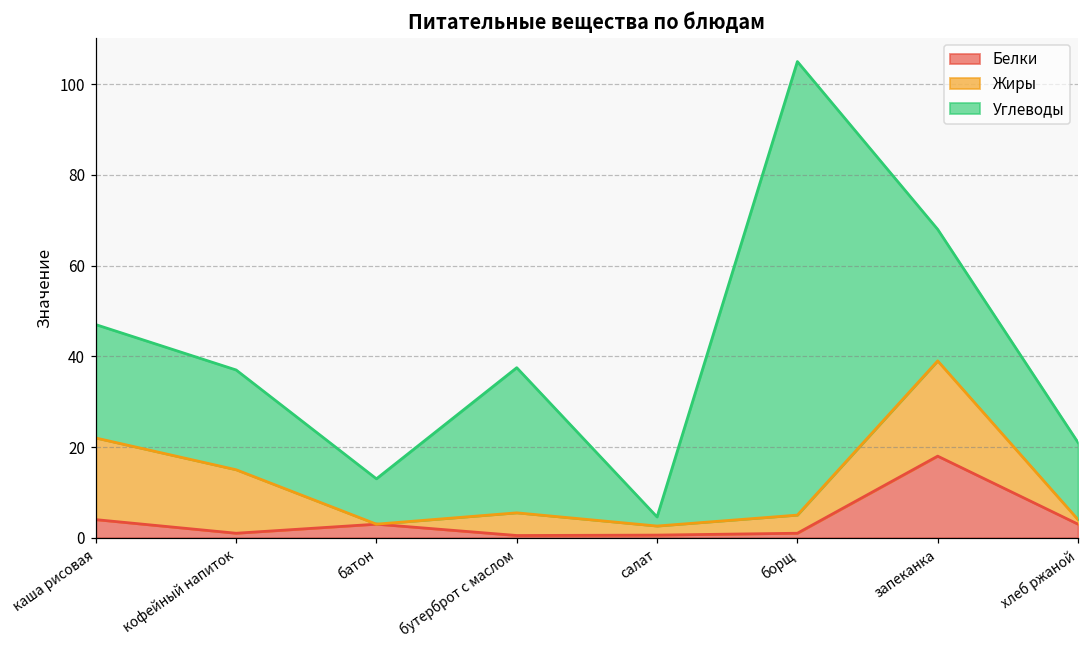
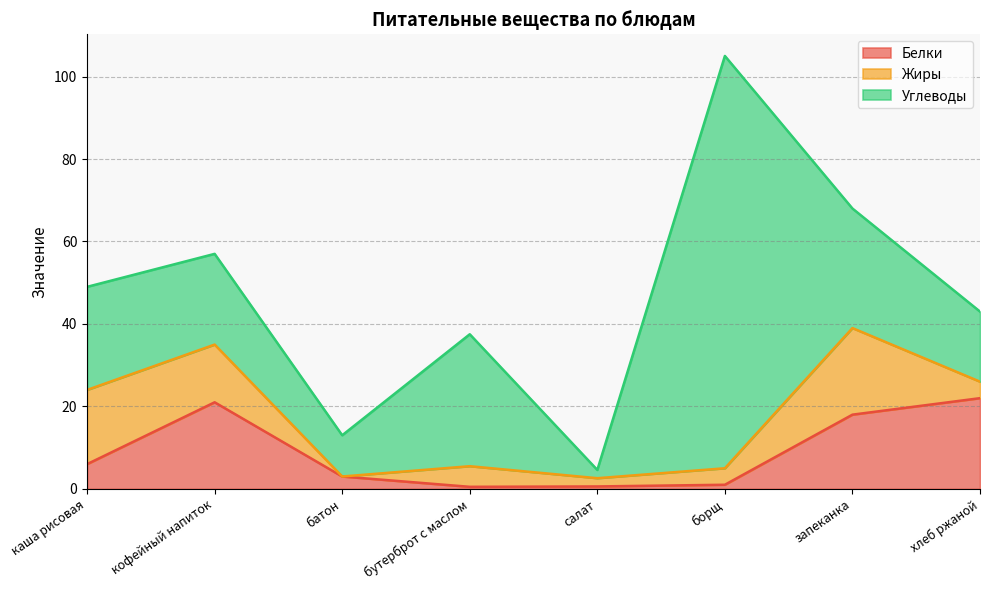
Белки, каша рисовая: 4 -> 6
Белки, кофейный напиток: 1 -> 21
Белки, хлеб ржаной: 3 -> 22
Жиры, хлеб ржаной: 1 -> 4
